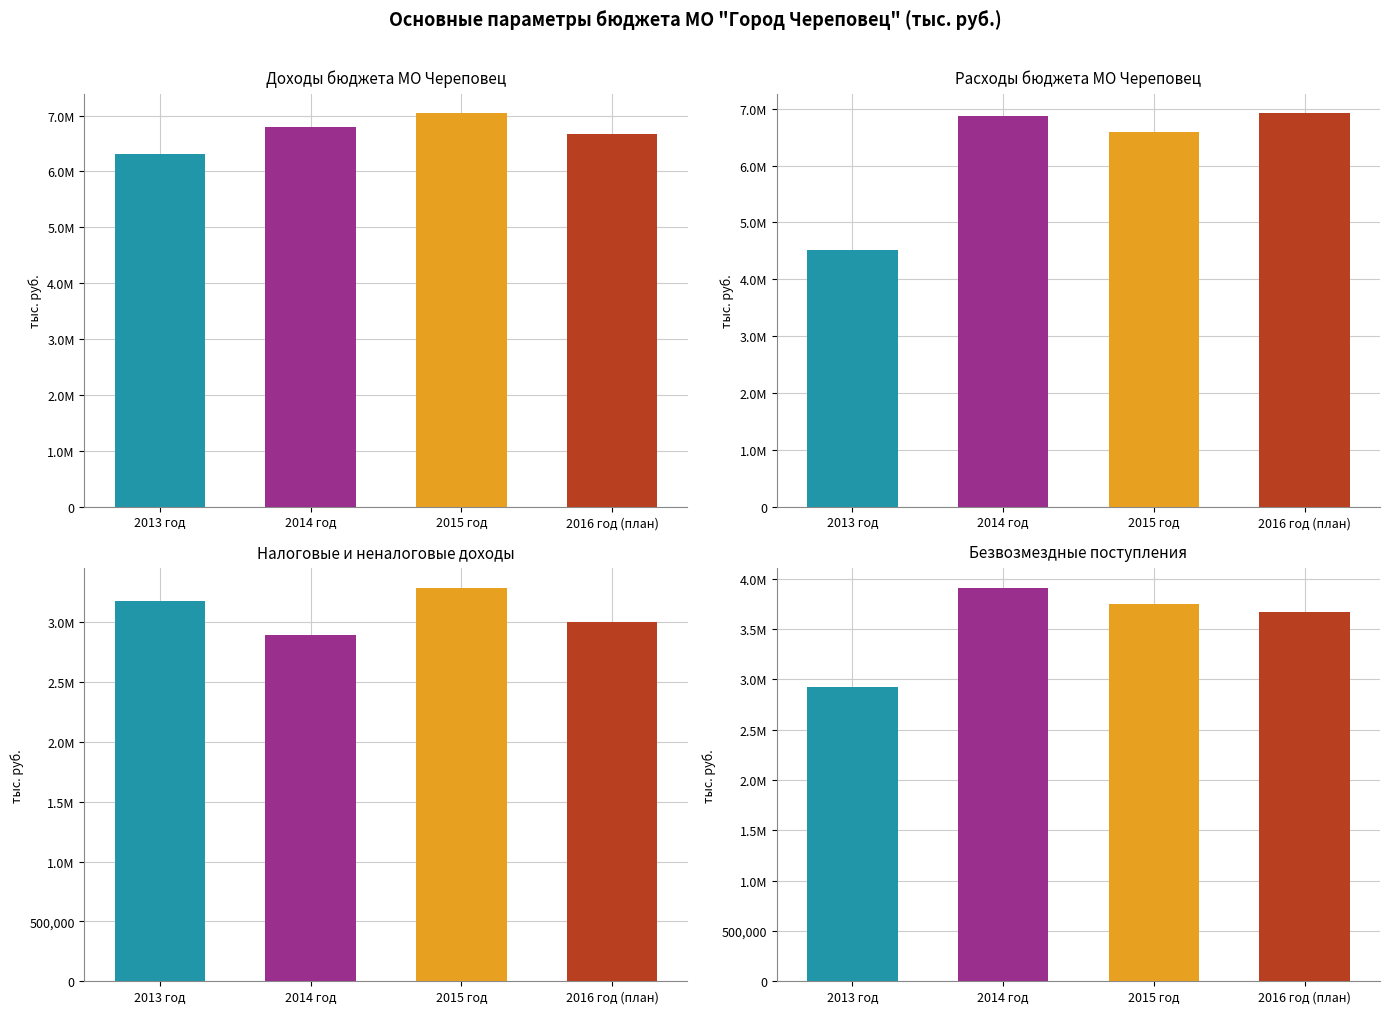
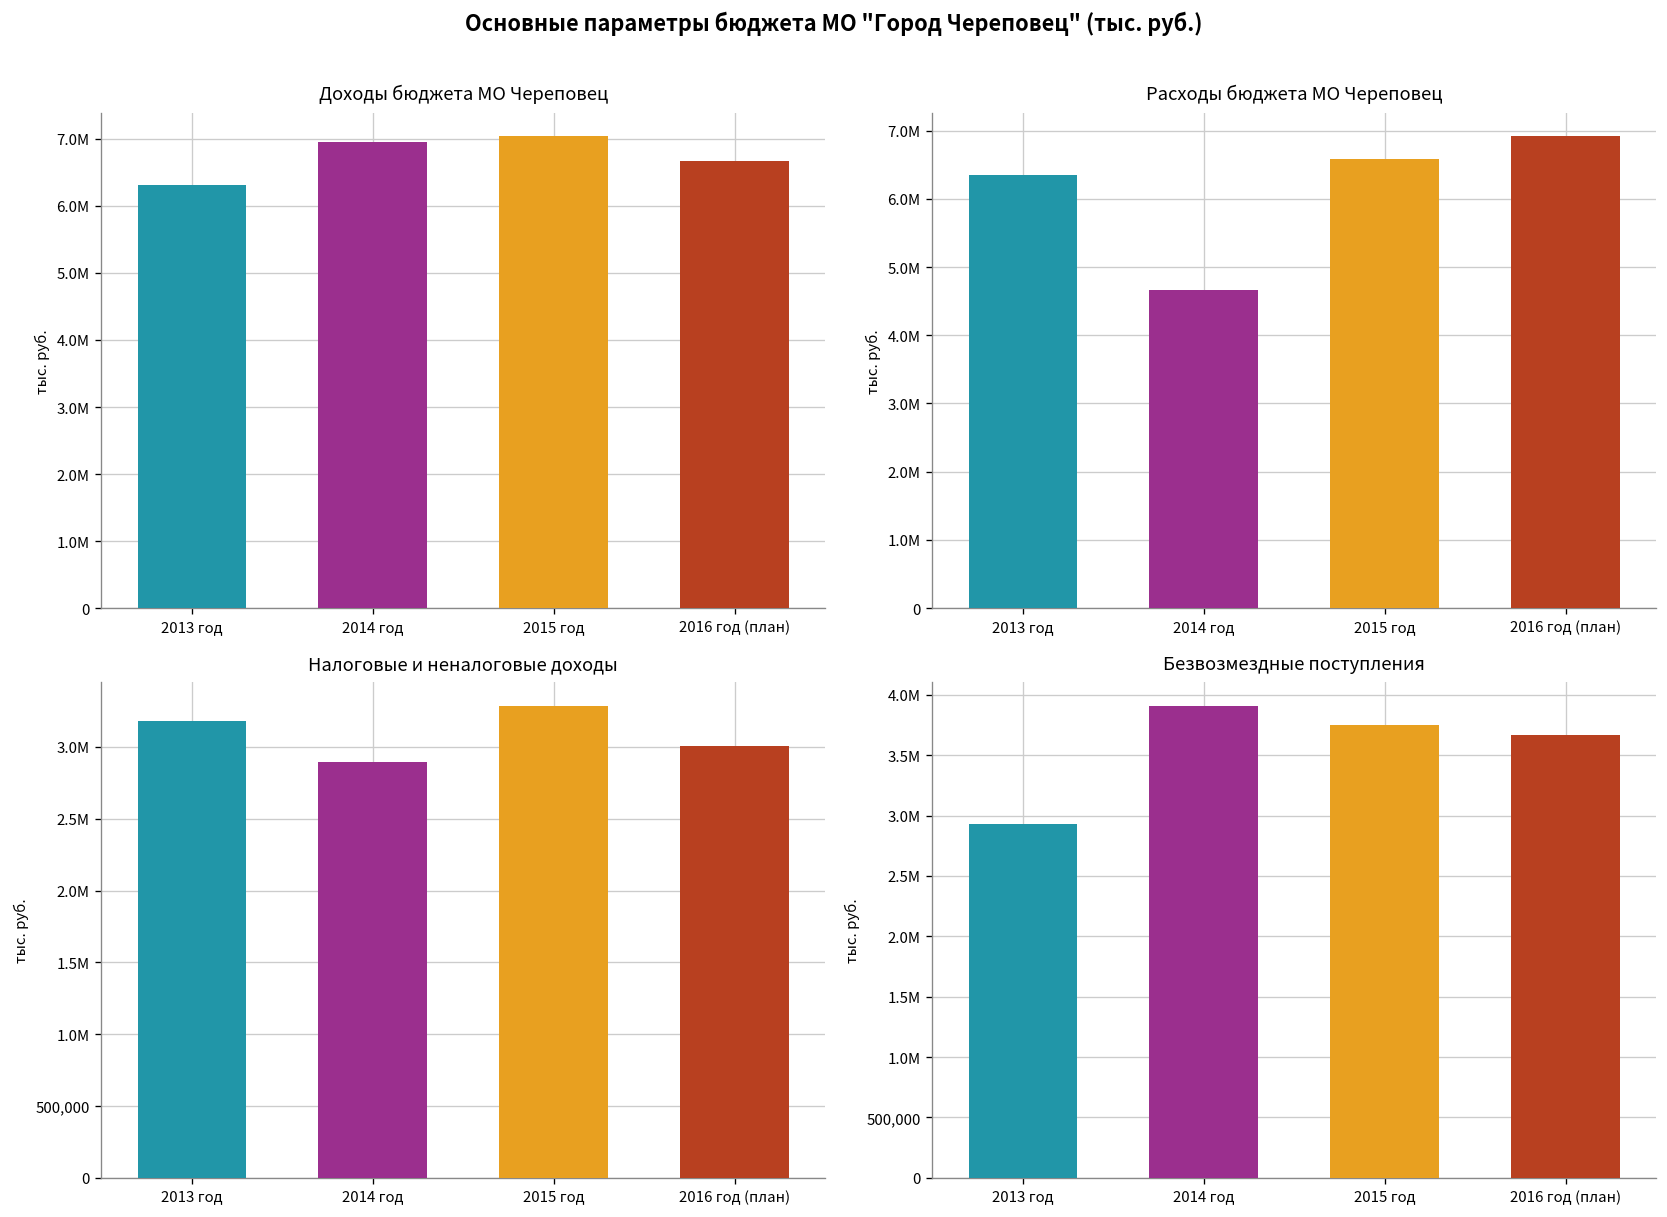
Доходы бюджета МО Череповец, 2014 год: 6.8М -> 7.0М
Расходы бюджета МО Череповец, 2013 год: 4.5М -> 6.4М
Расходы бюджета МО Череповец, 2014 год: 6.9М -> 4.7М
